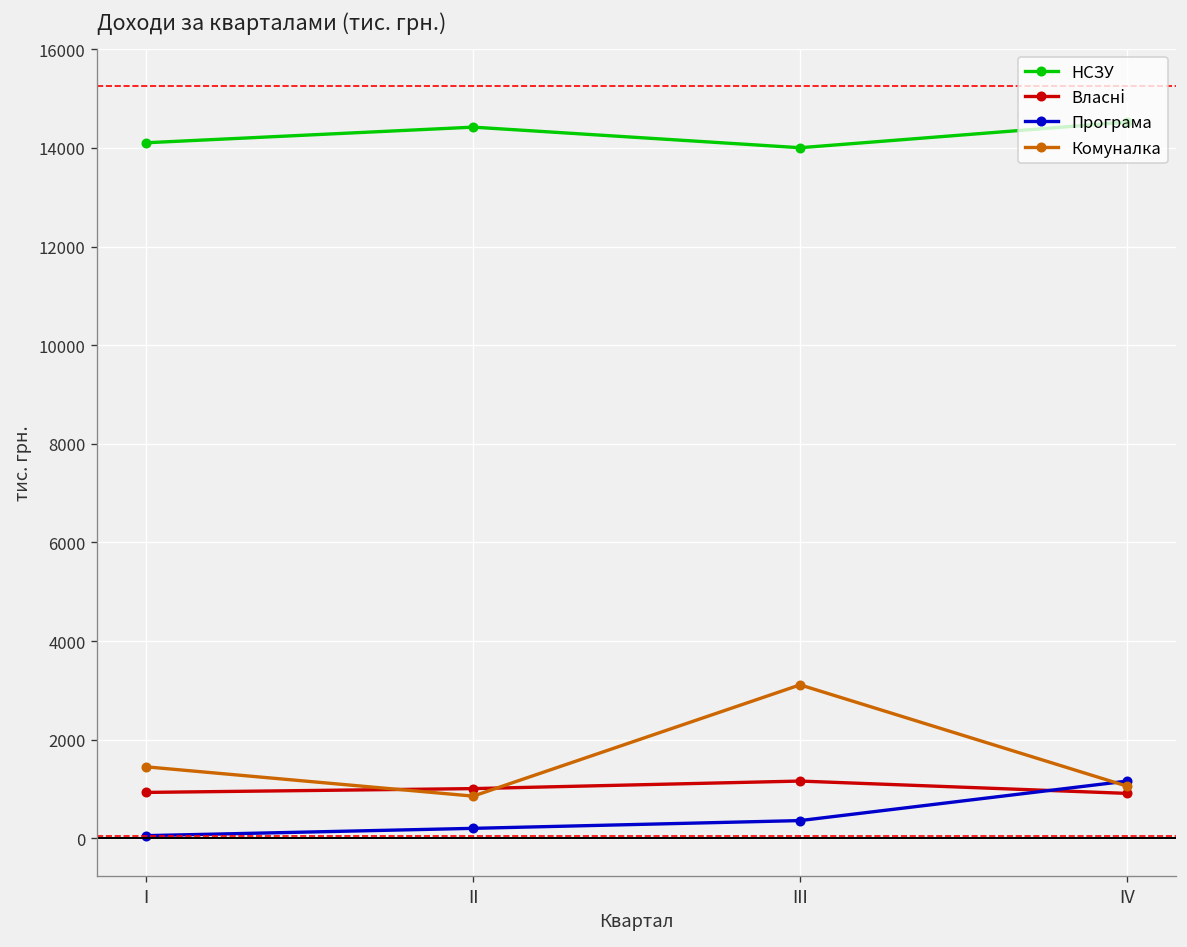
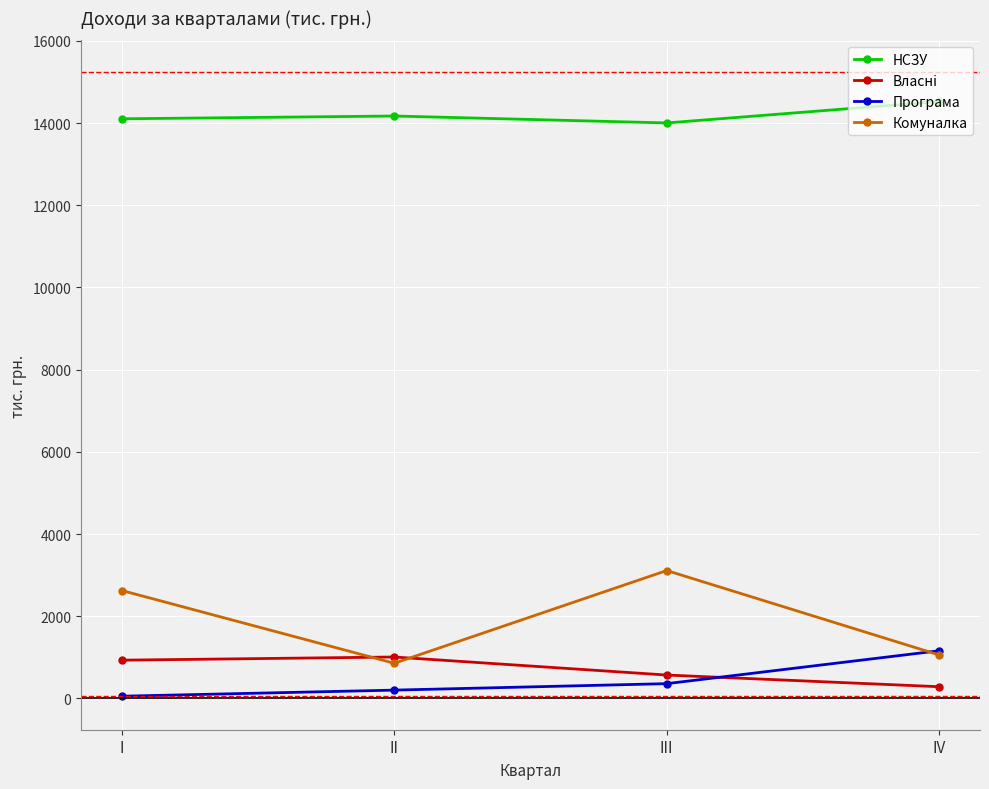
Комуналка, І: 1400 -> 2600
НСЗУ, ІІ: 14400 -> 14200
Власні, ІІІ: 1200 -> 600
Власні, ІV: 900 -> 300
